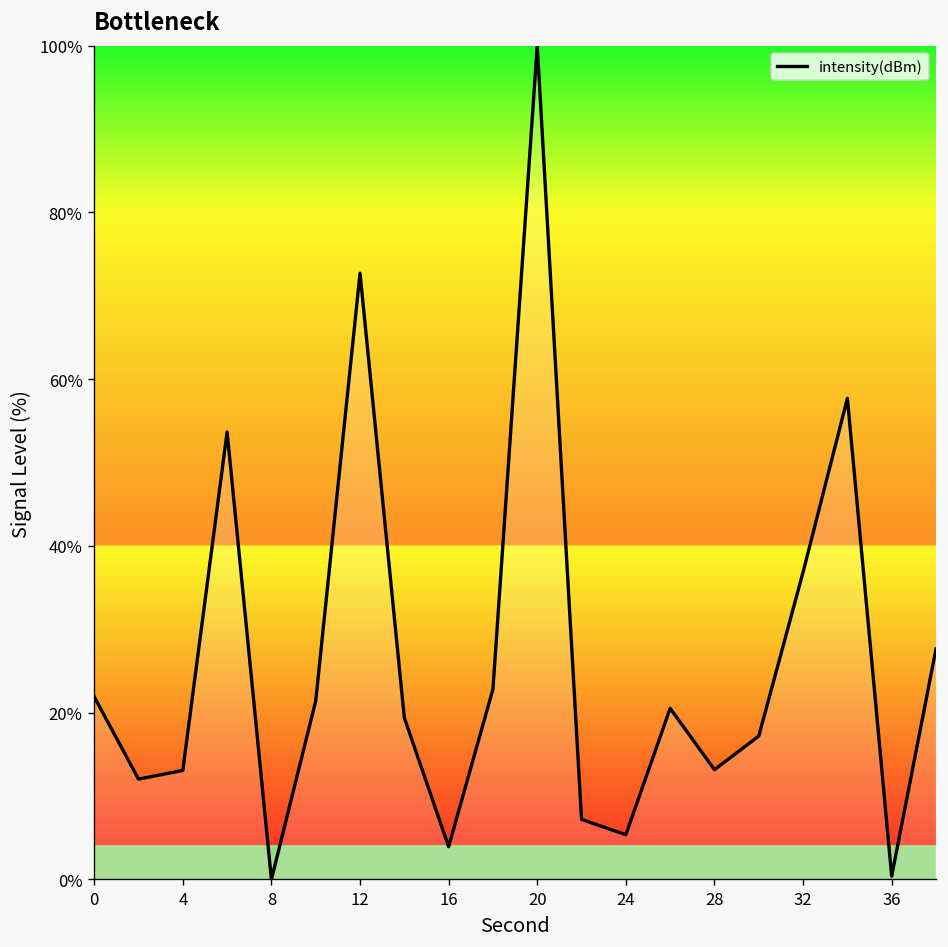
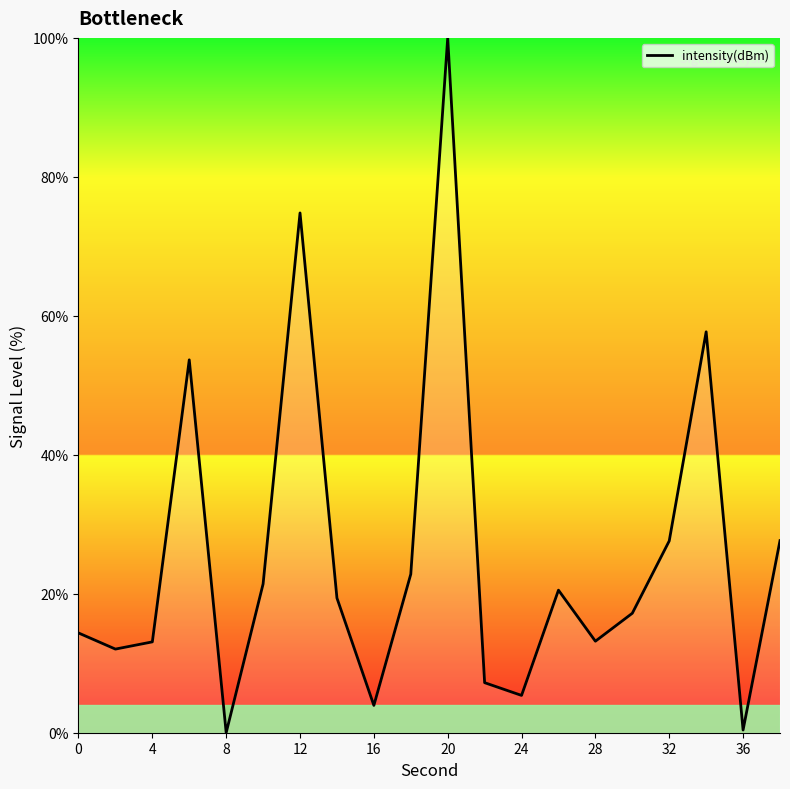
0: 22% -> 14%
12: 73% -> 75%
32: 37% -> 28%
